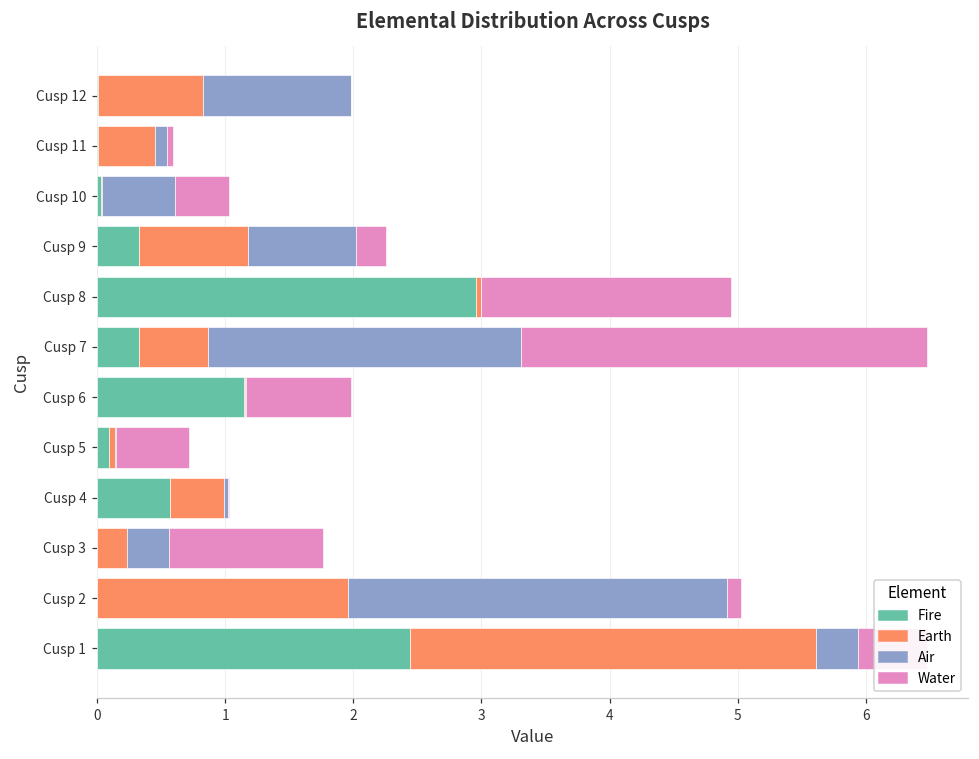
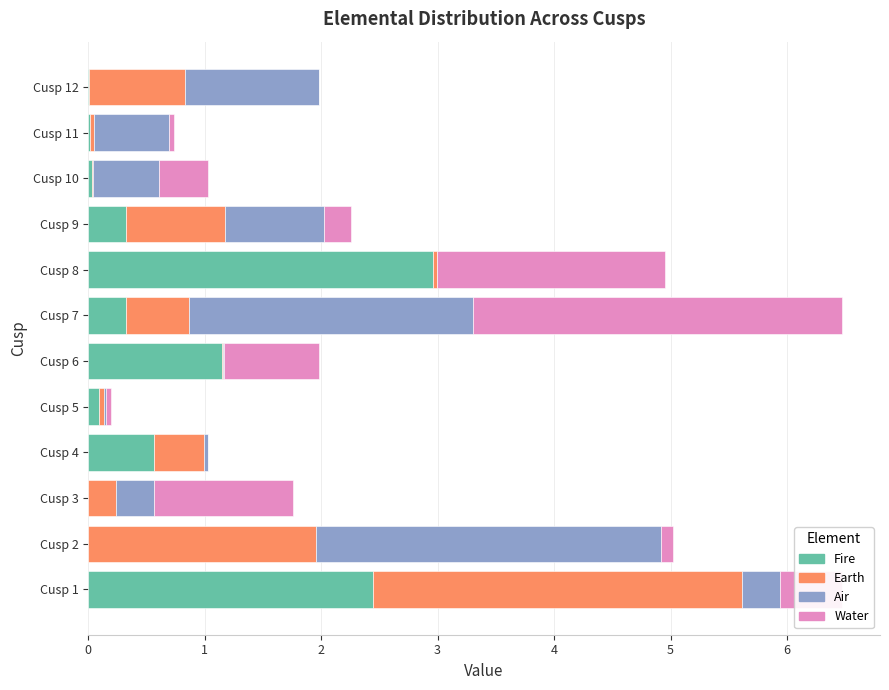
Earth, Cusp 11: 0.44 -> 0.04
Air, Cusp 11: 0.09 -> 0.64
Water, Cusp 5: 0.57 -> 0.04
